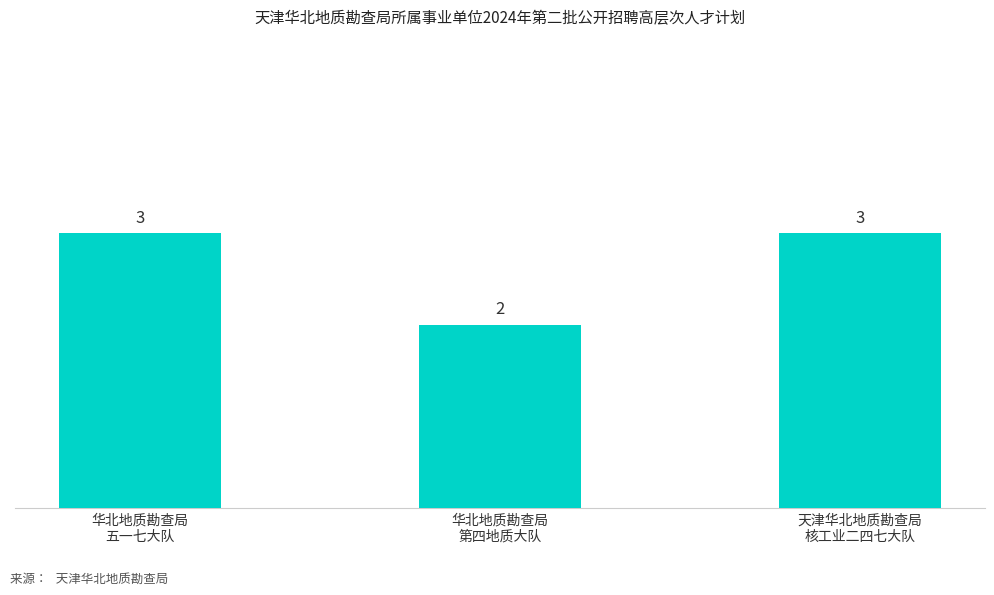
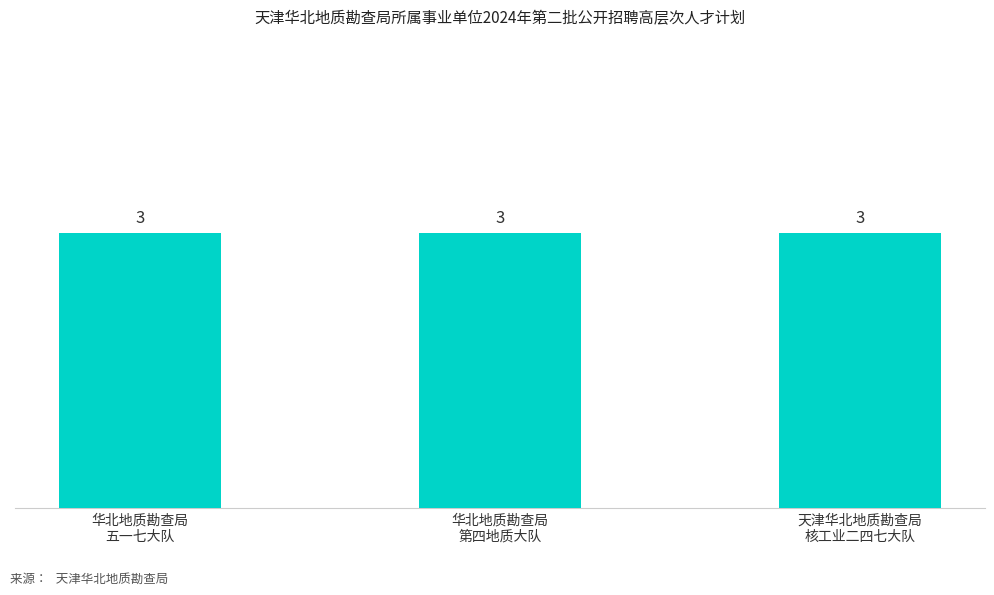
华北地质勘查局 第四地质大队: 2 -> 3
